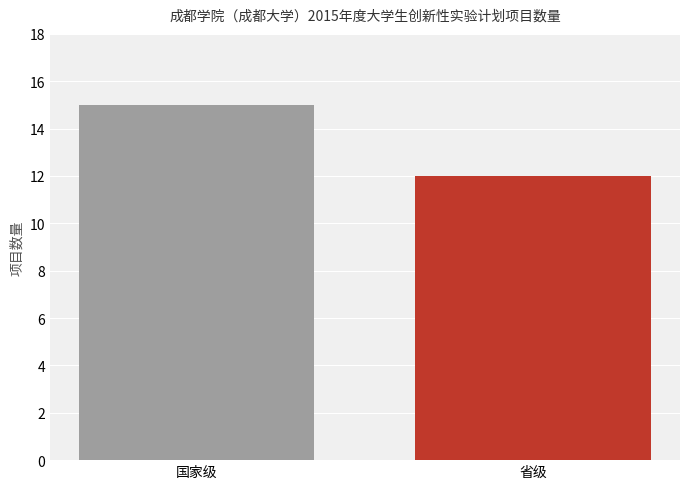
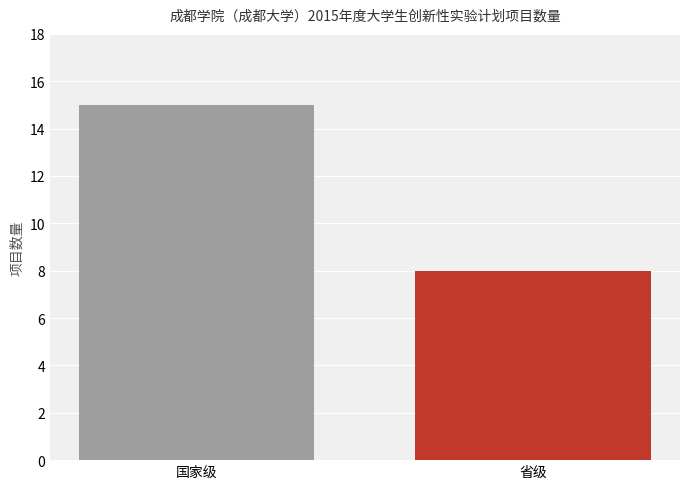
省级: 12 -> 8
